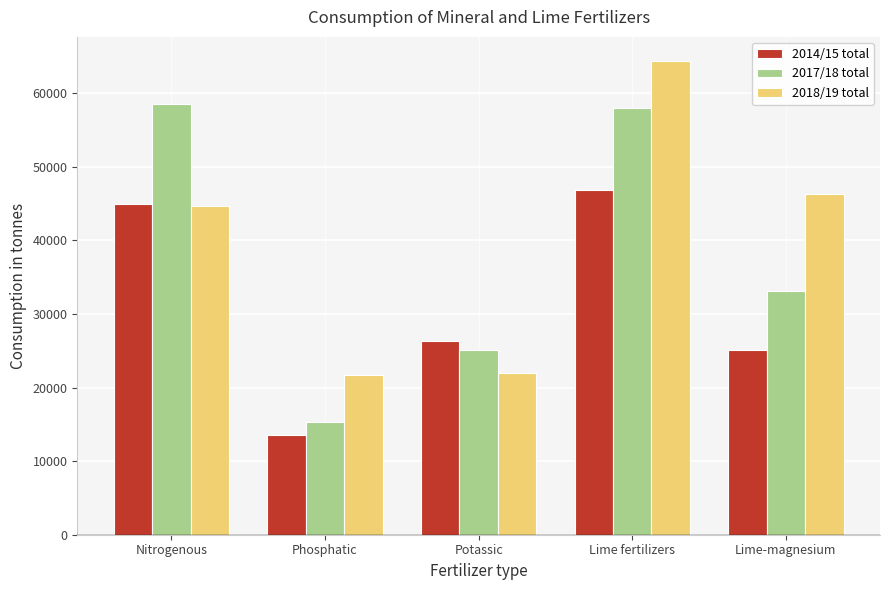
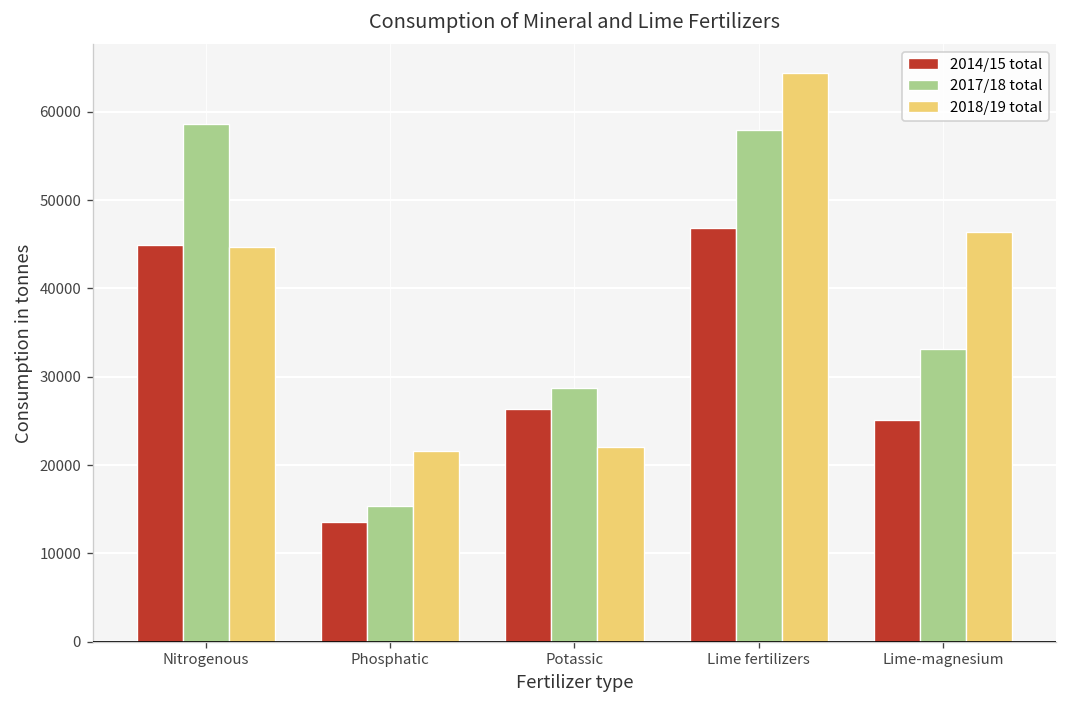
2017/18 total, Potassic: 25000 -> 29000
